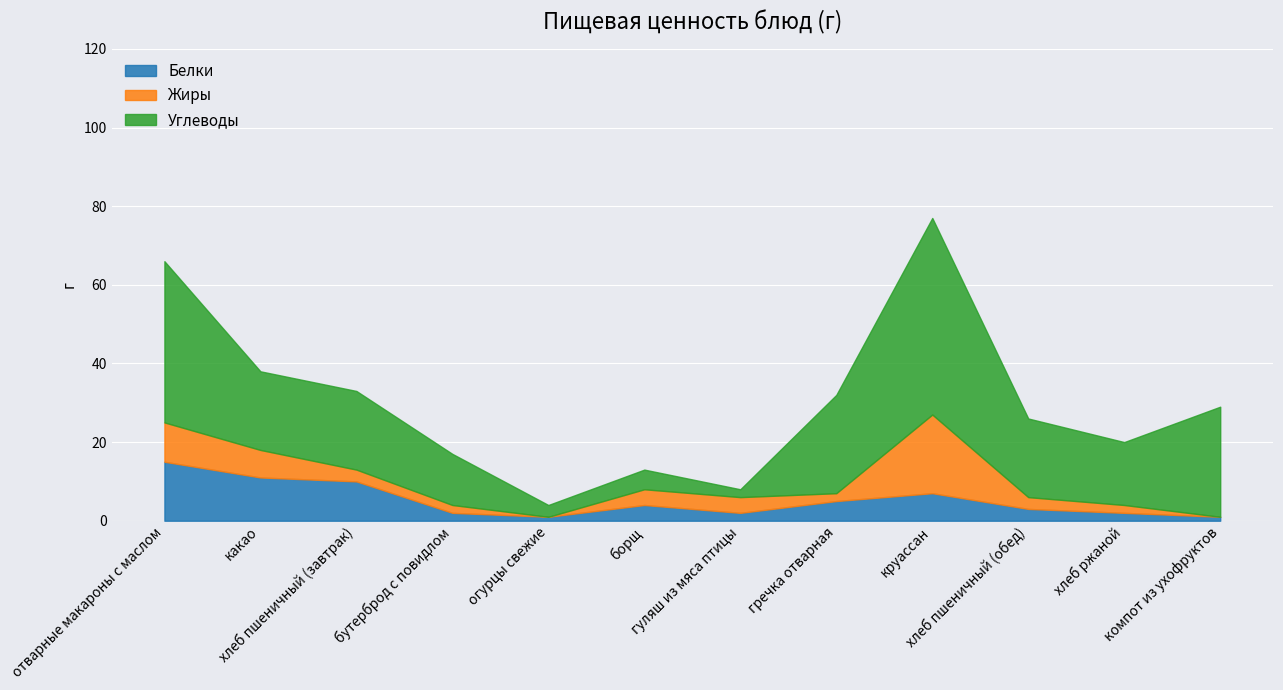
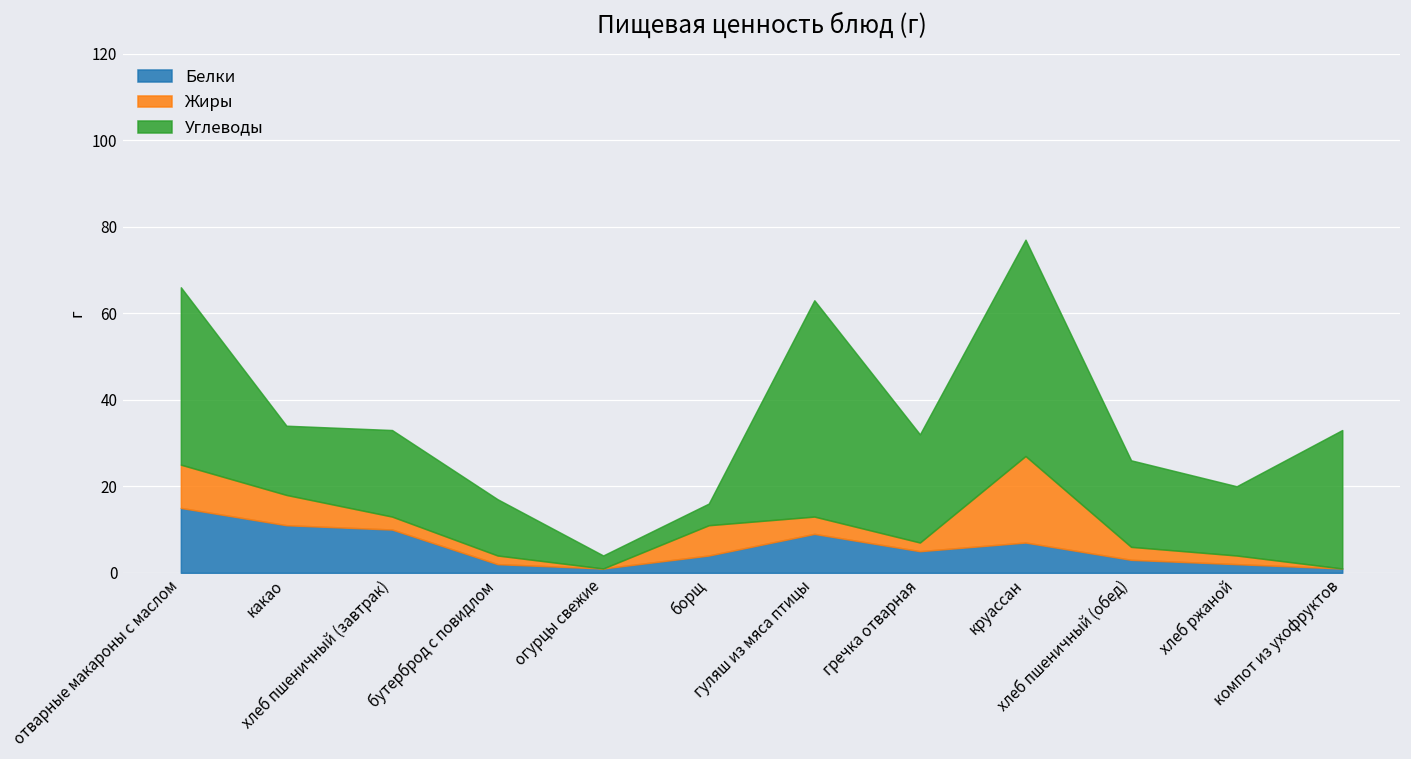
Углеводы, какао: 20 -> 16
Жиры, борщ: 4 -> 7
Белки, гуляш из мяса птицы: 2 -> 9
Углеводы, гуляш из мяса птицы: 2 -> 50
Углеводы, компот из ухофруктов: 28 -> 32
